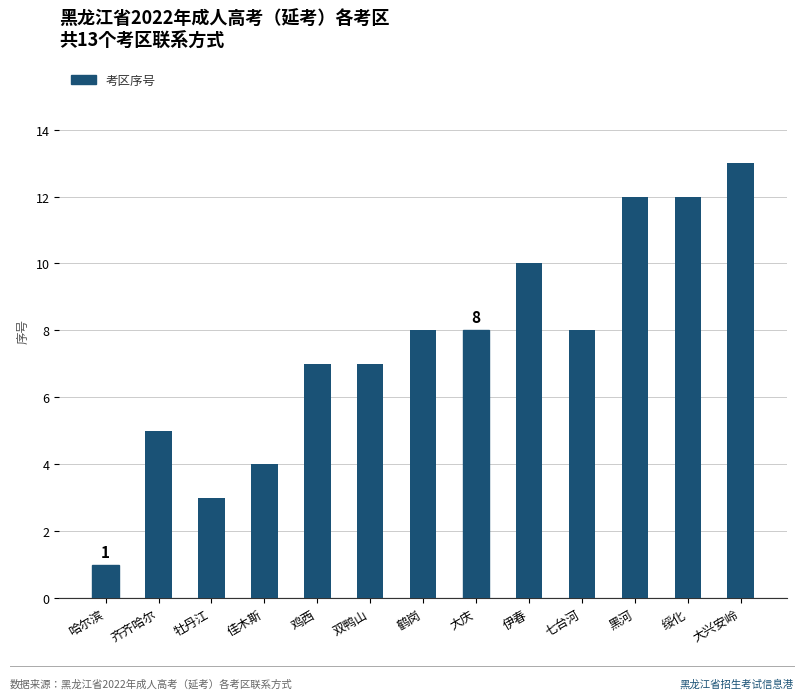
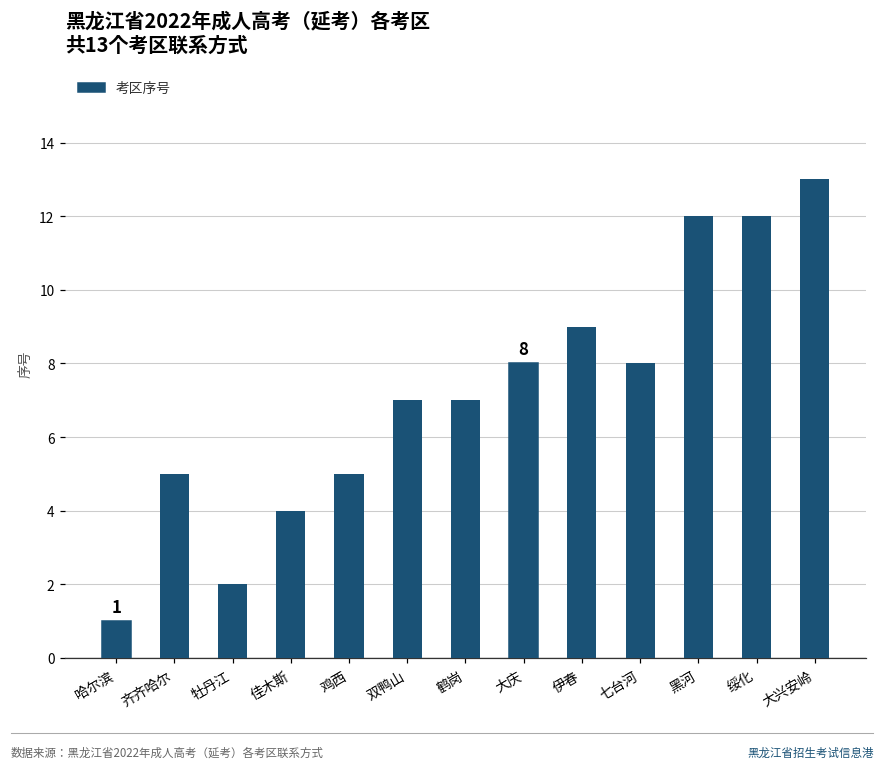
牡丹江: 3 -> 2
鸡西: 7 -> 5
鹤岗: 8 -> 7
伊春: 10 -> 9
